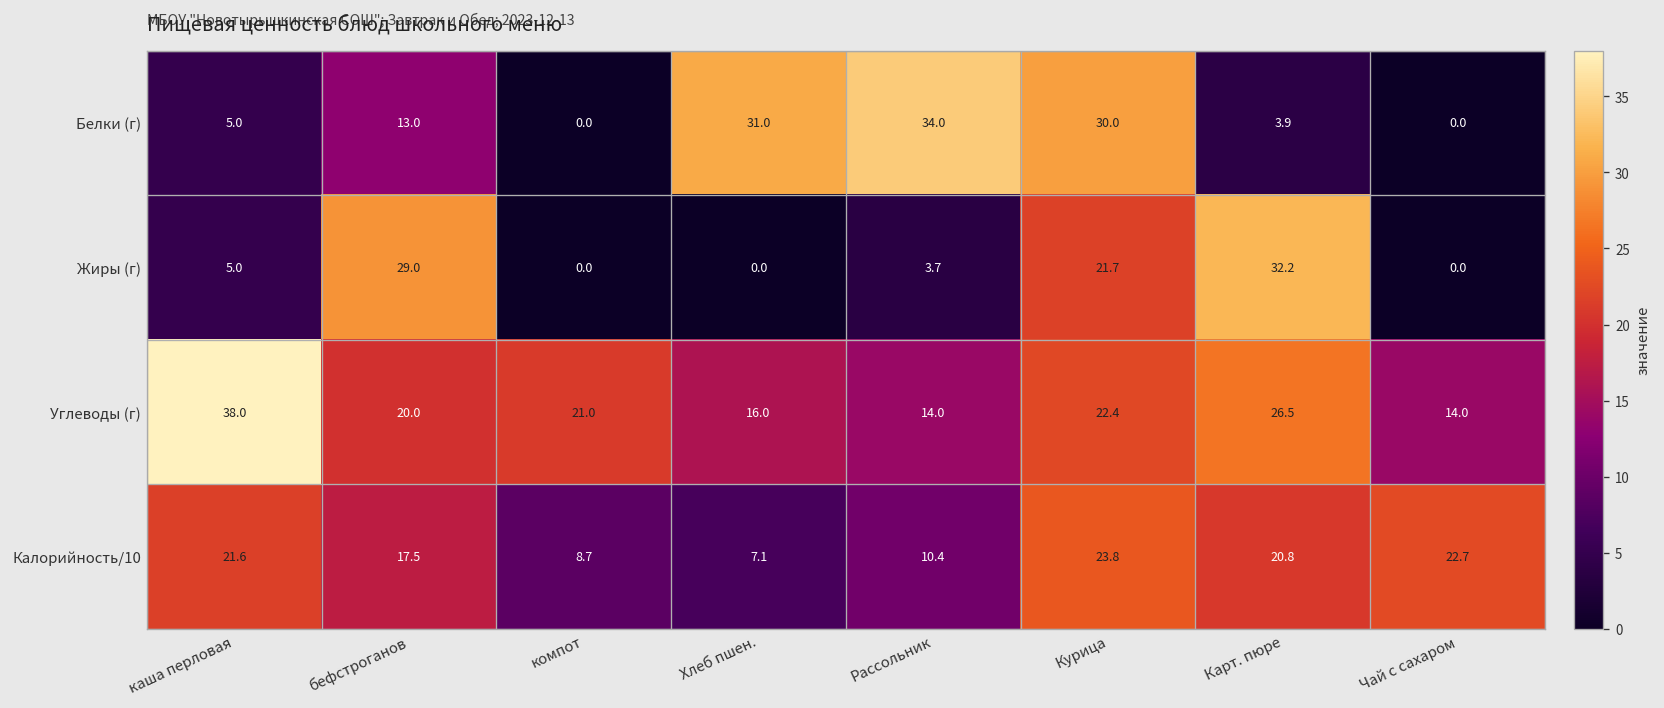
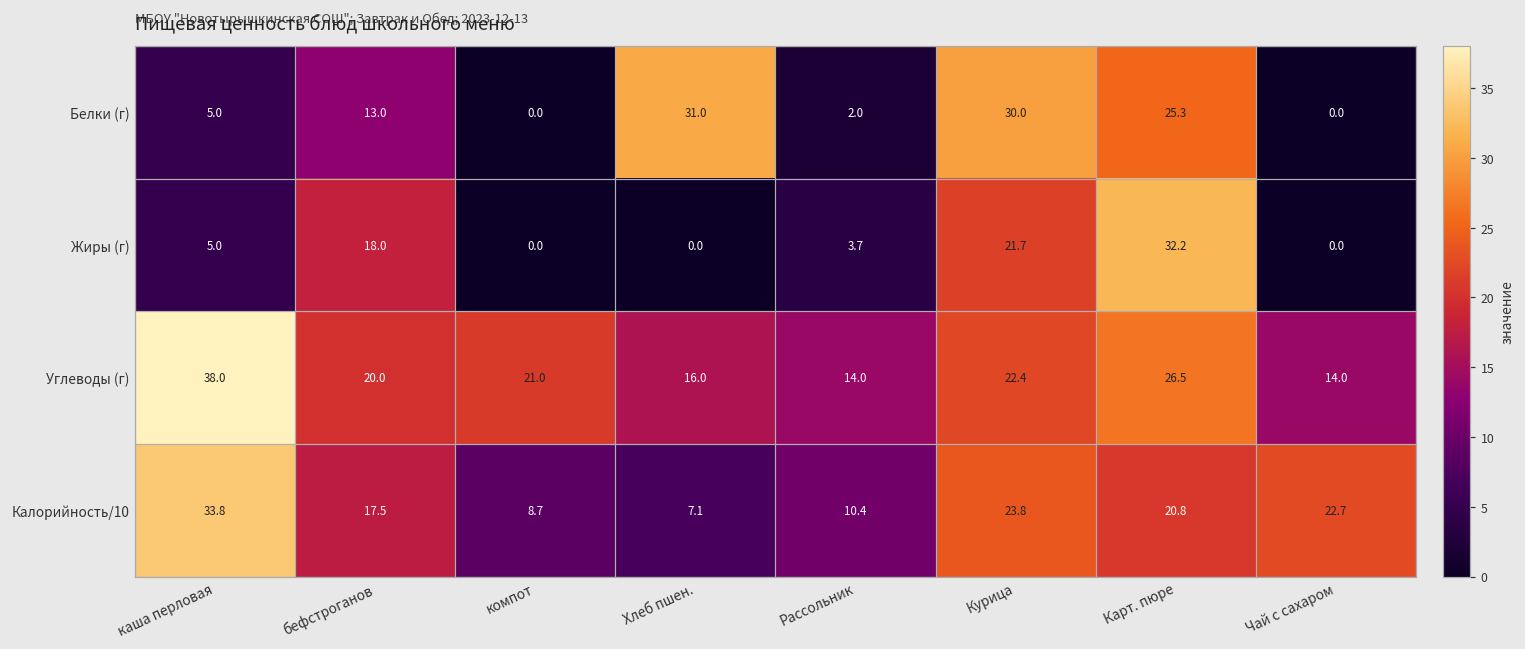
Белки (г), Рассольник: 34.0 -> 2.0
Белки (г), Карт. пюре: 3.9 -> 25.3
Жиры (г), бефстроганов: 29.0 -> 18.0
Калорийность/10, каша перловая: 21.6 -> 33.8
